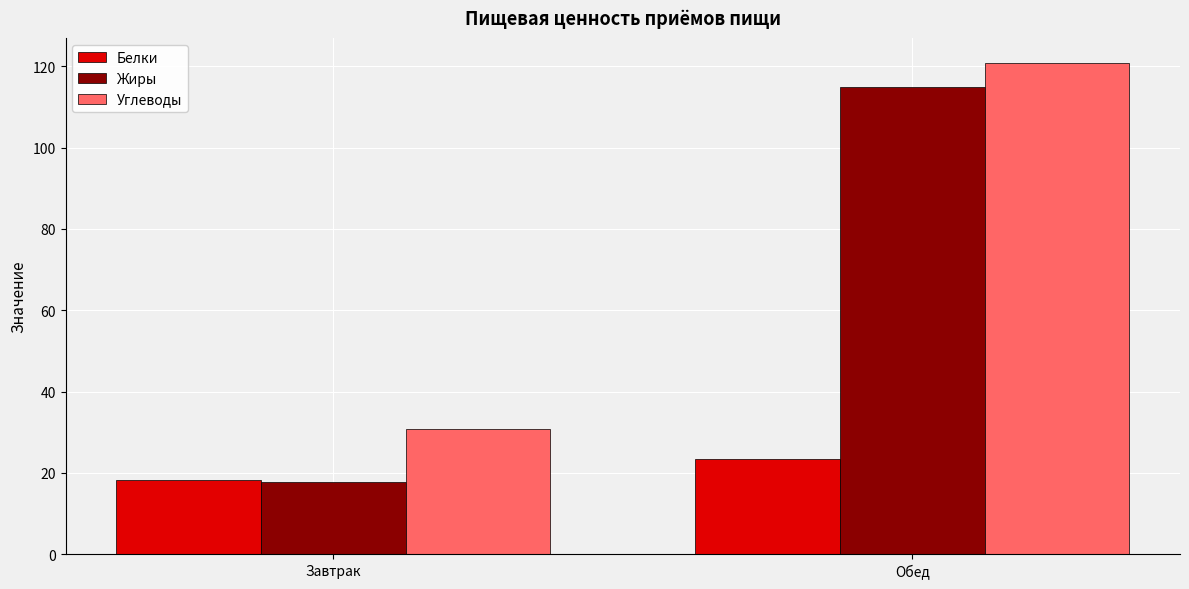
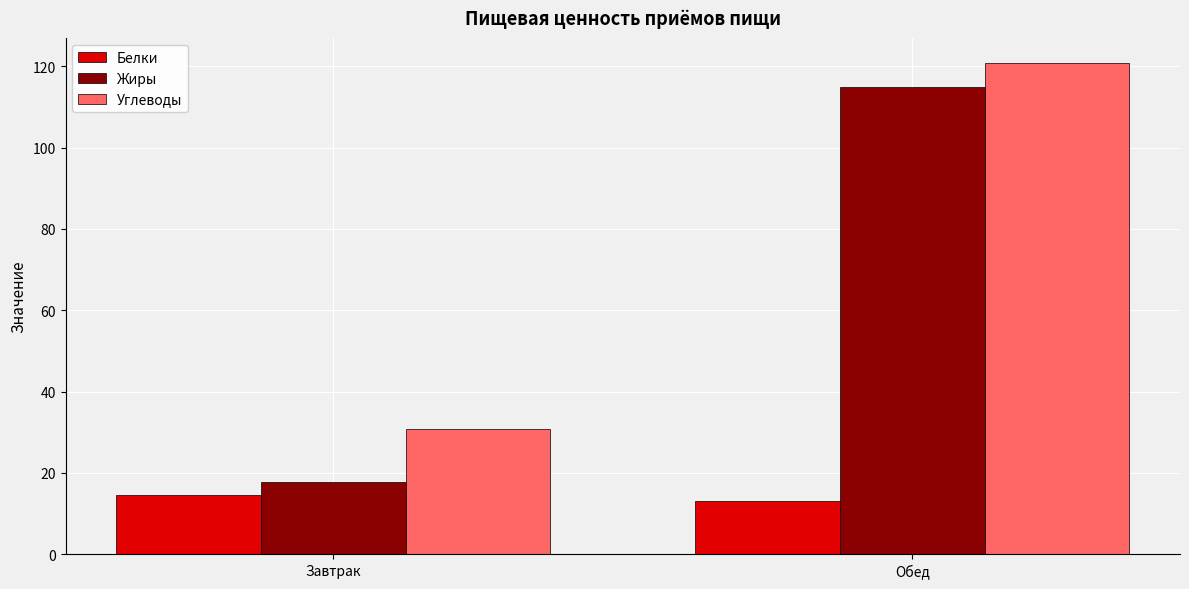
Белки, Завтрак: 18 -> 15
Белки, Обед: 23 -> 13
